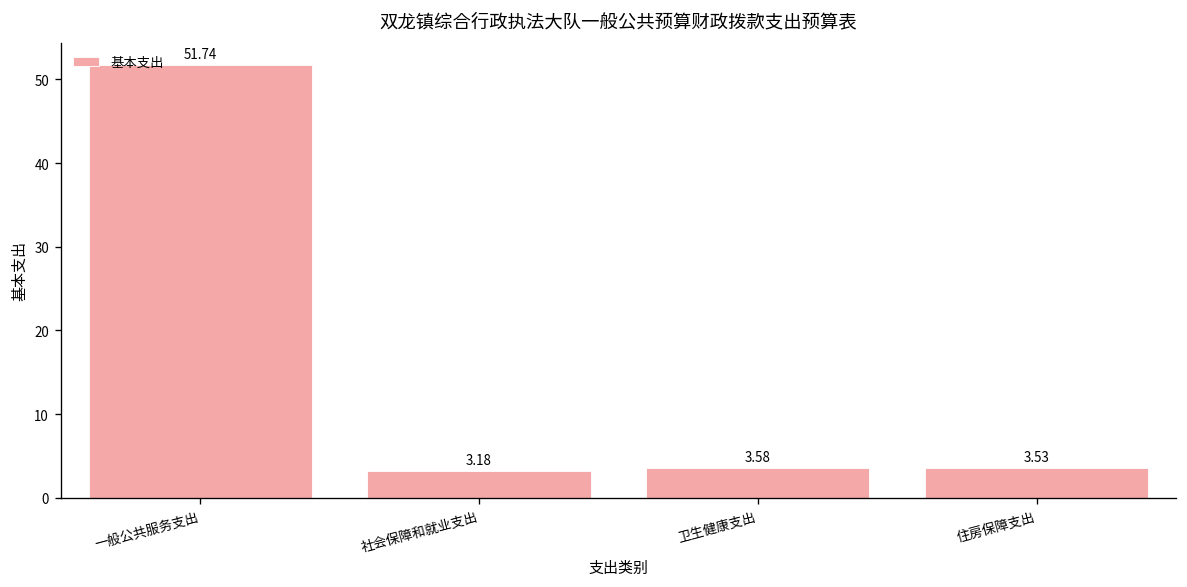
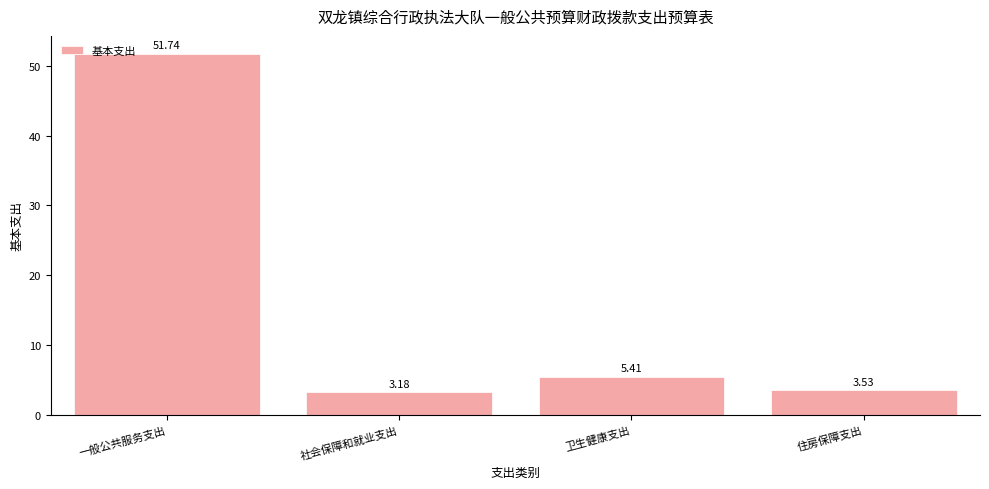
卫生健康支出: 3.58 -> 5.41
